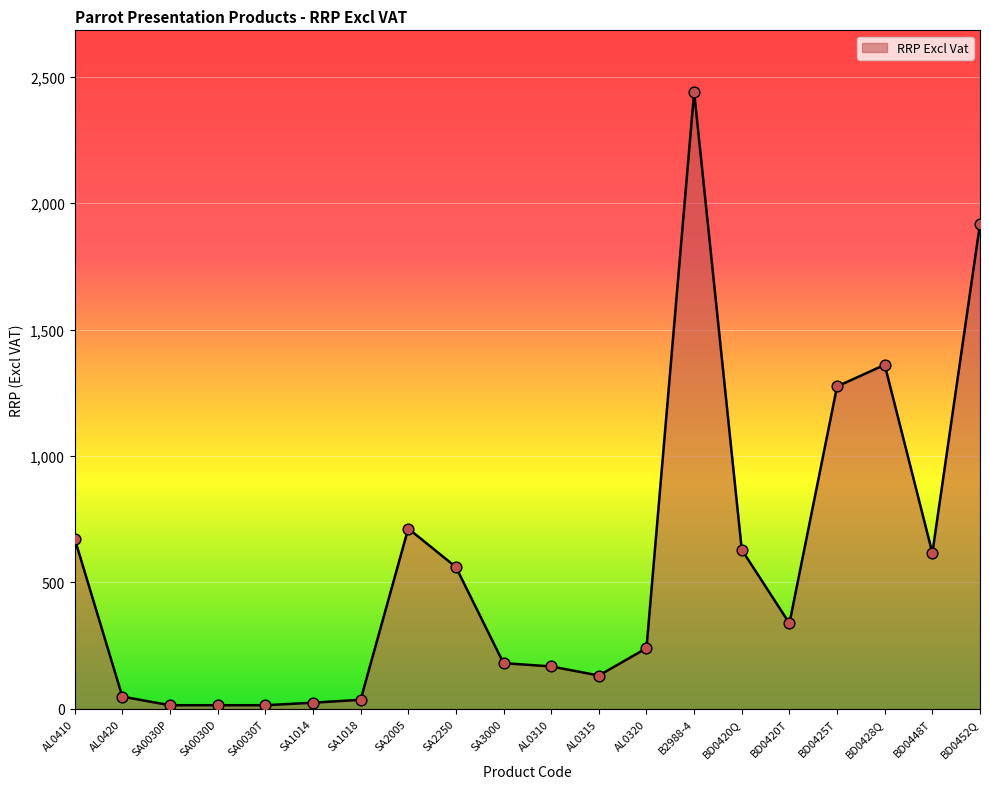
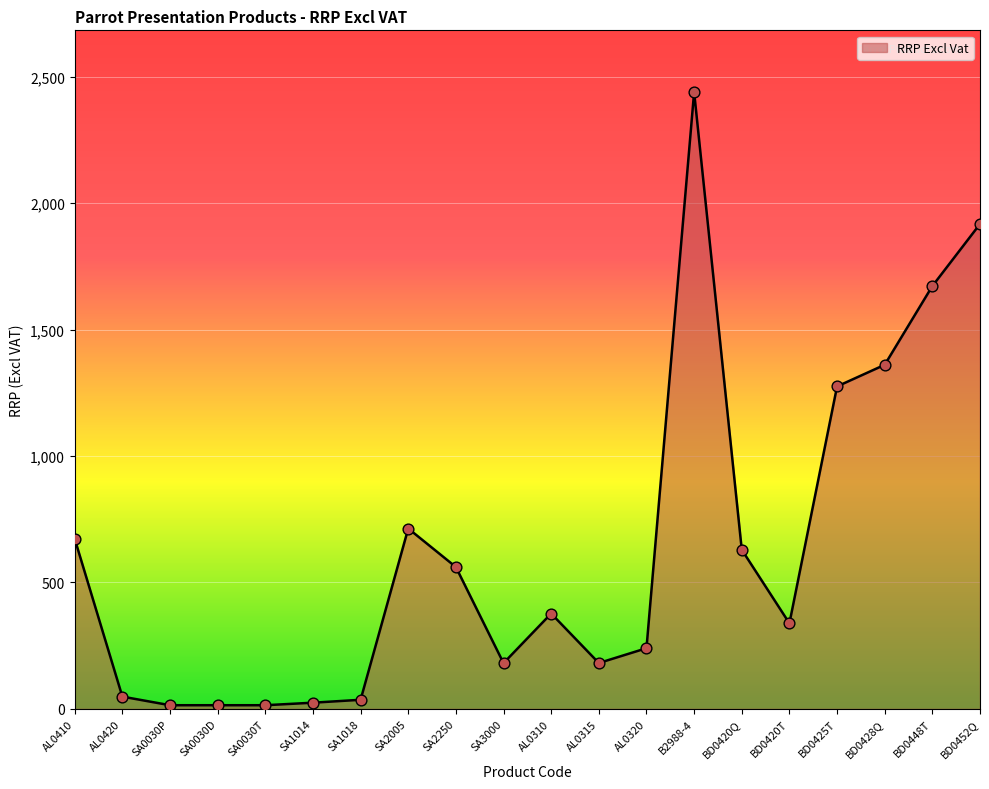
AL0310: 170 -> 380
AL0315: 130 -> 180
BD0448T: 620 -> 1,670
